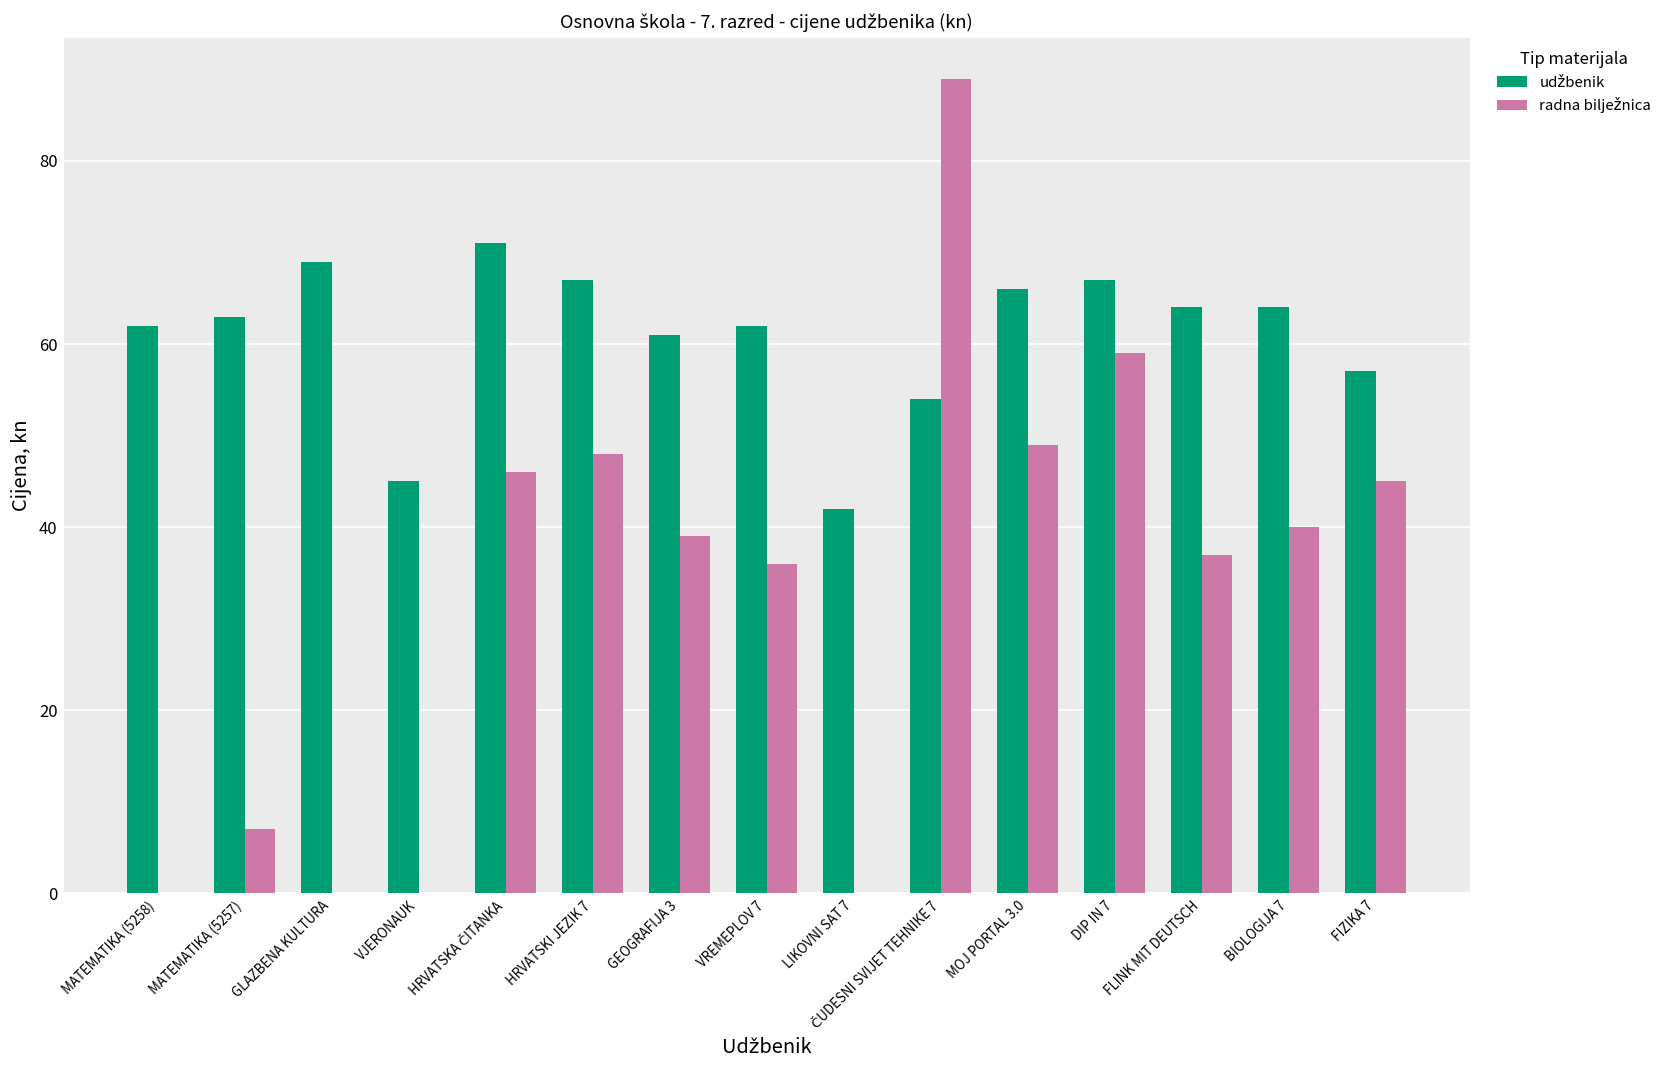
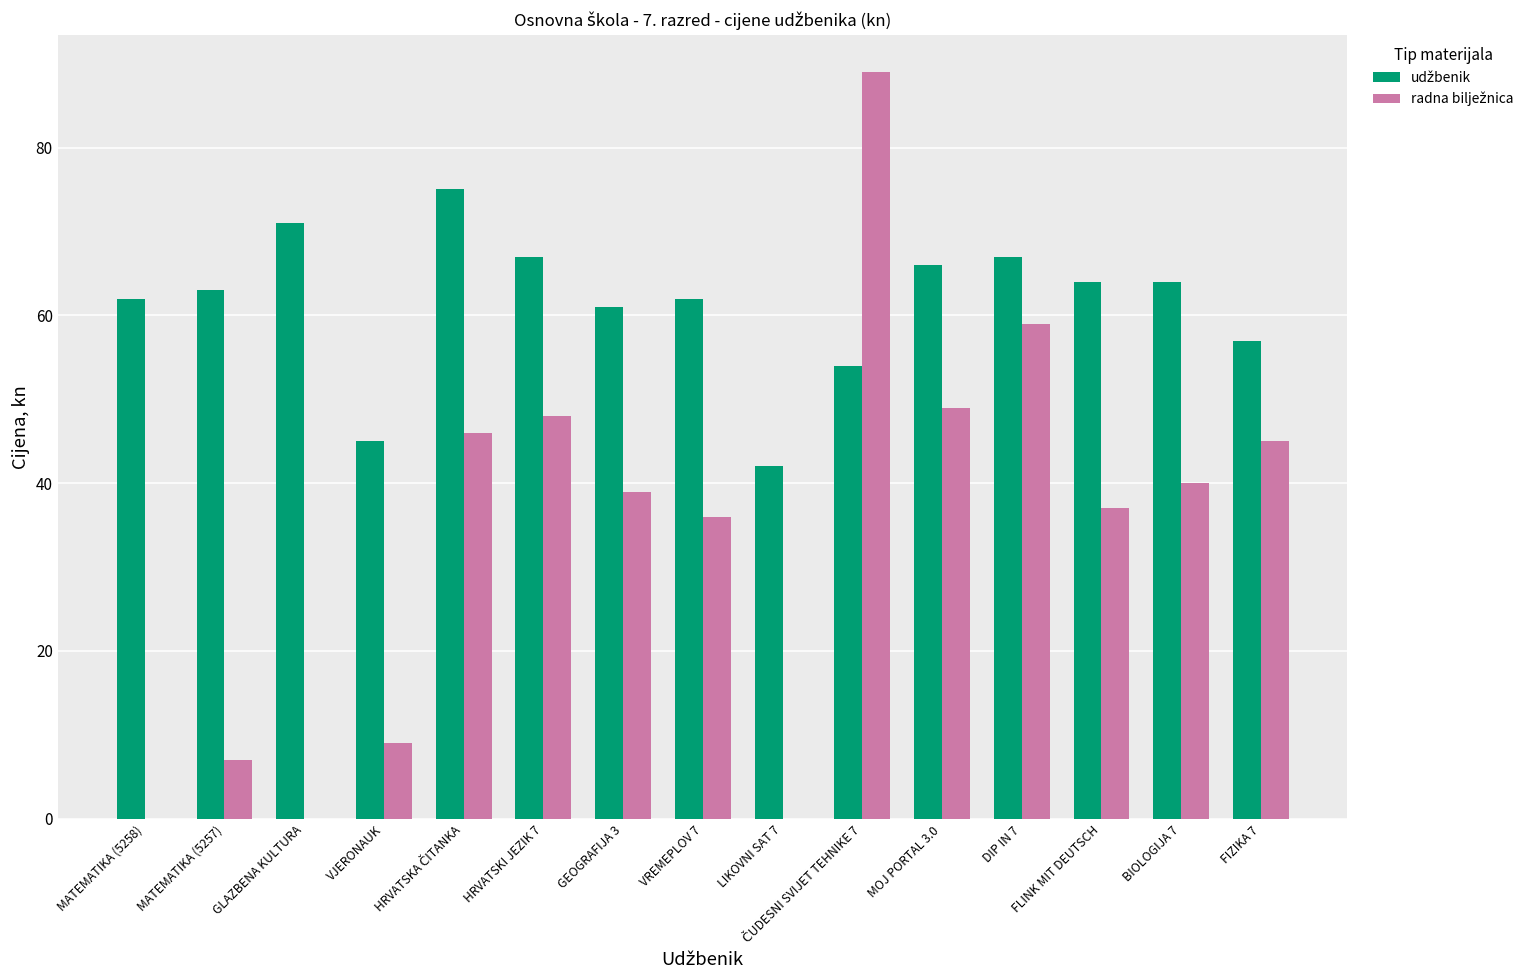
udžbenik, GLAZBENA KULTURA: 69 -> 71
radna bilježnica, VJERONAUK: 0 -> 9
udžbenik, HRVATSKA ČITANKA: 71 -> 75
